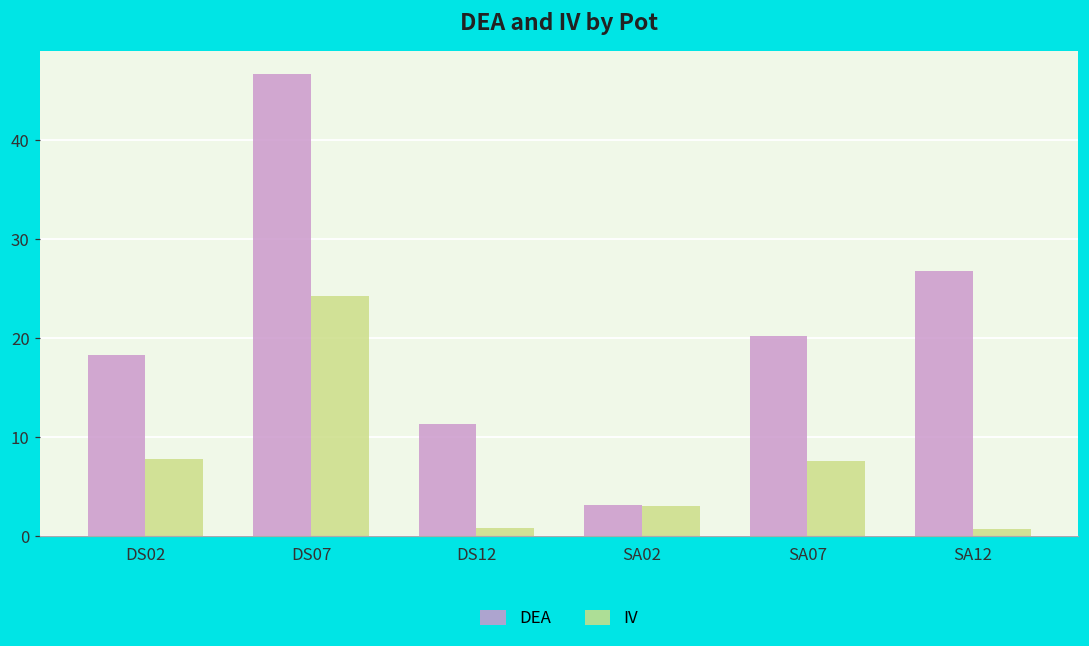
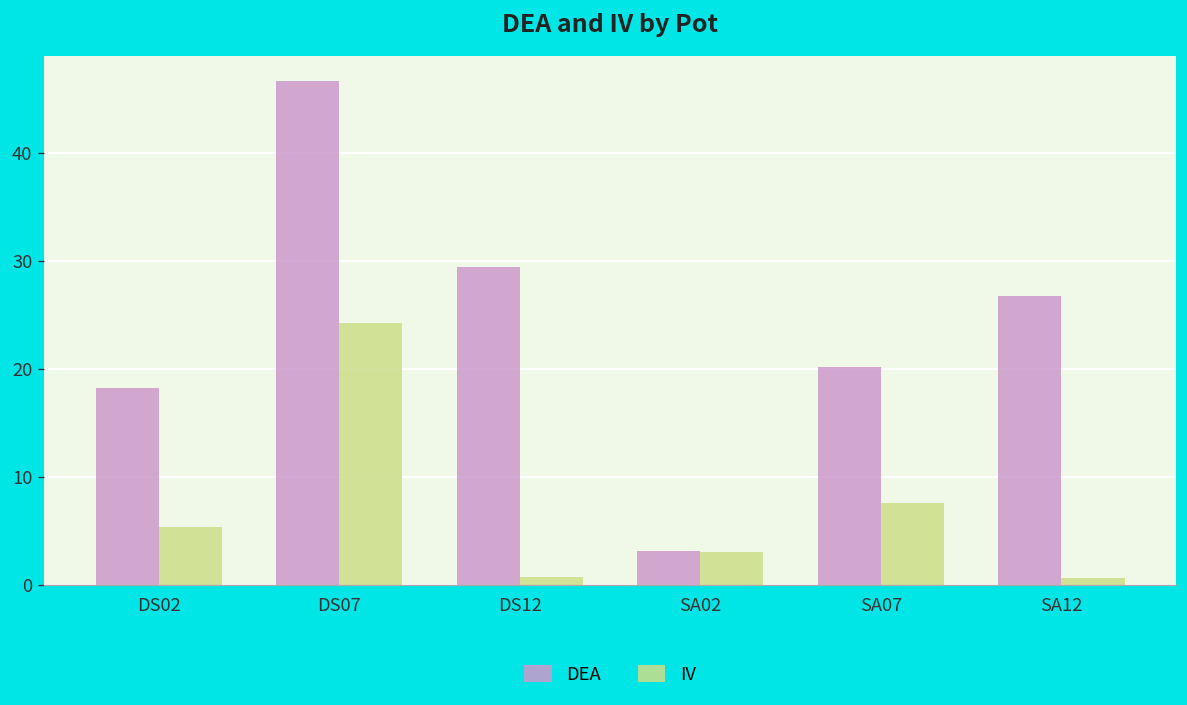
IV, DS02: 8 -> 5
DEA, DS12: 11 -> 30
